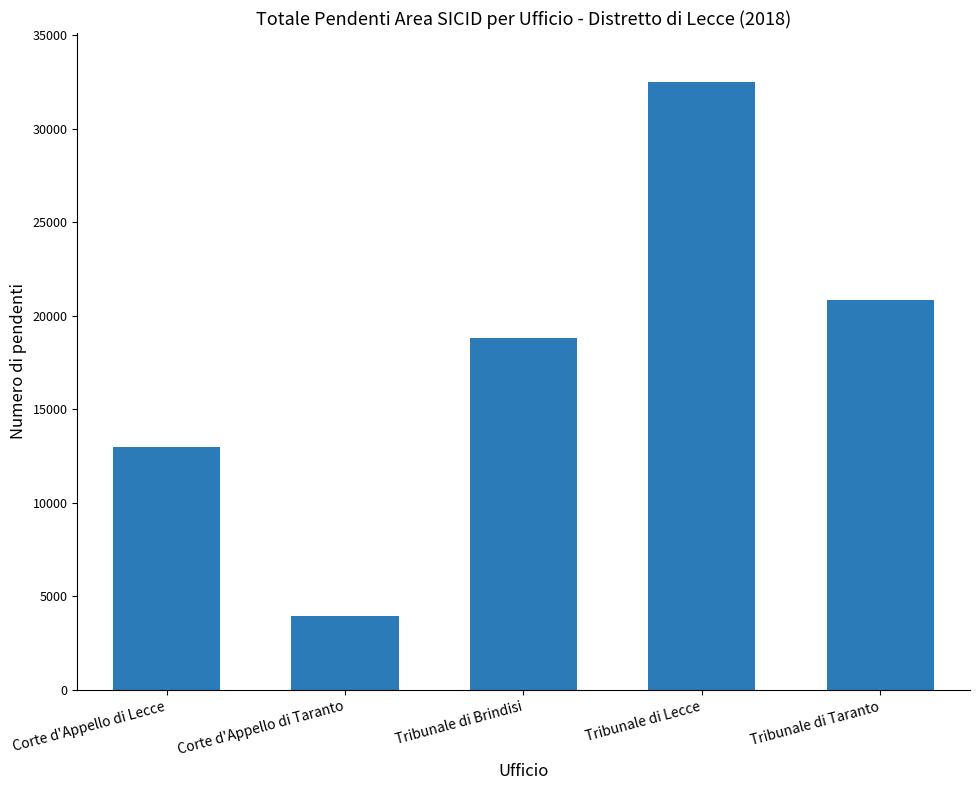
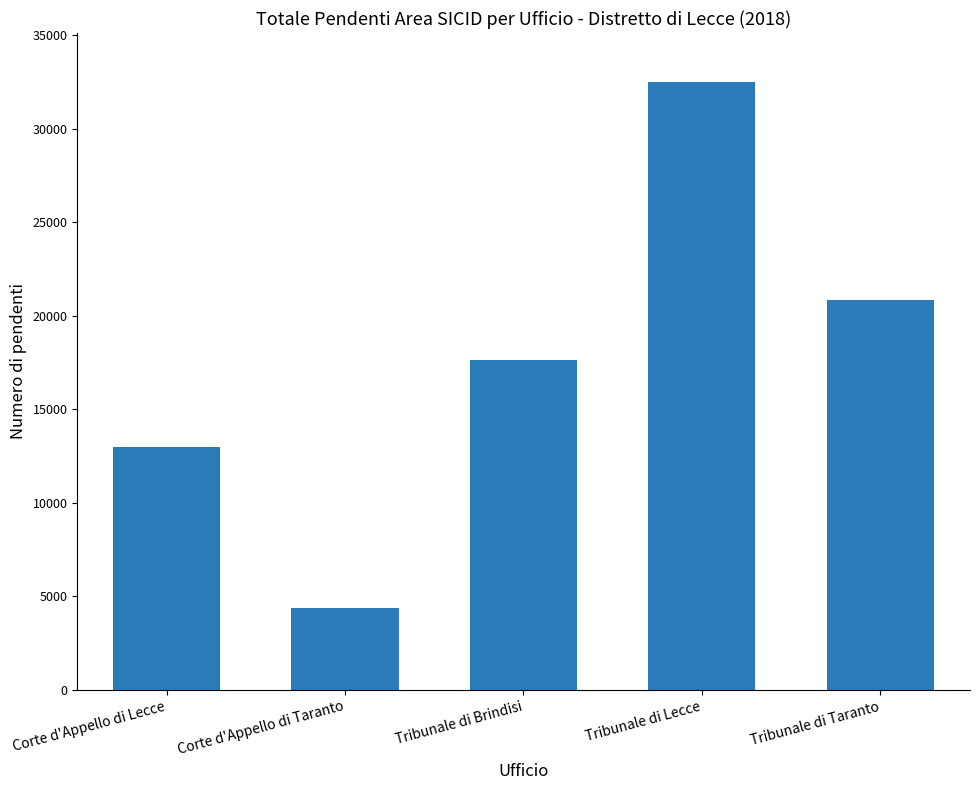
Corte d'Appello di Taranto: 3900 -> 4400
Tribunale di Brindisi: 18800 -> 17600
